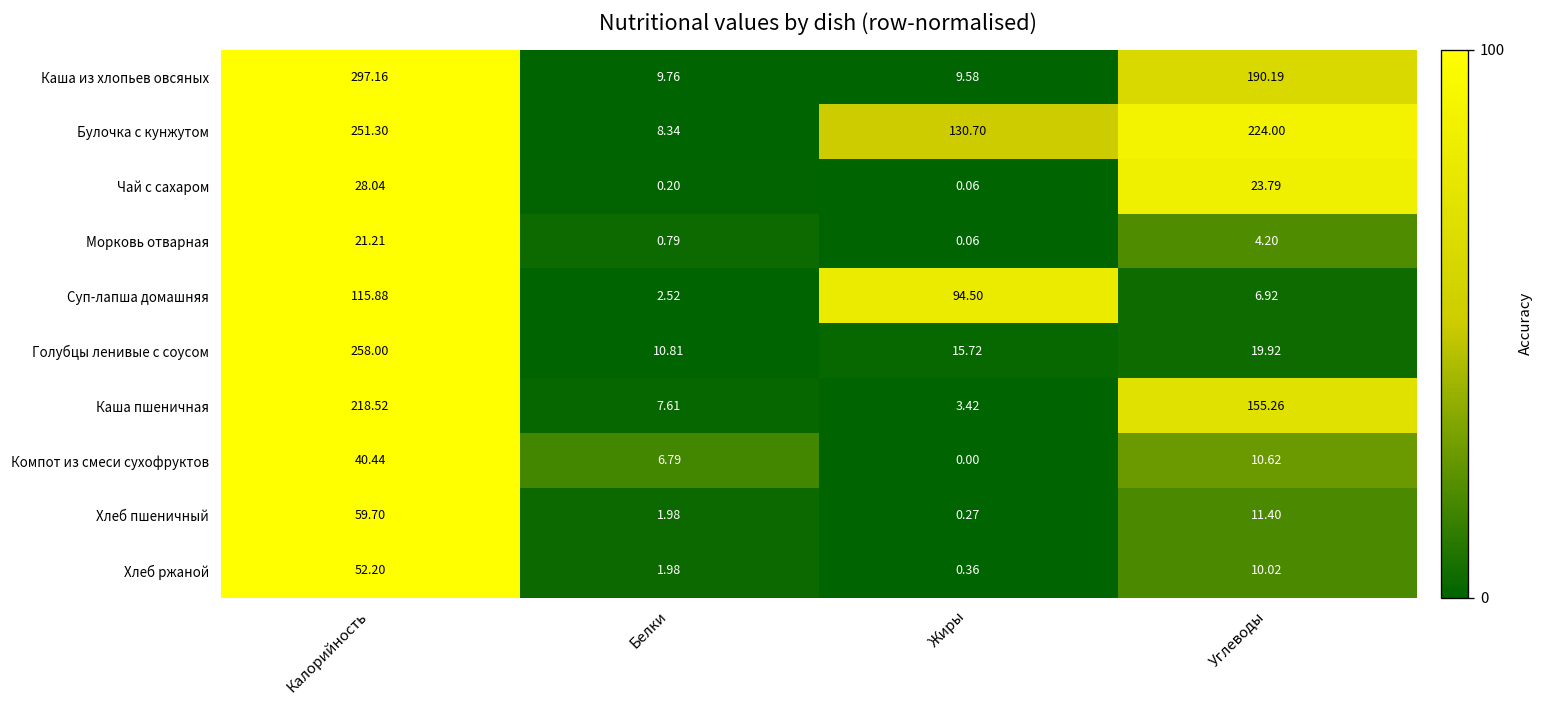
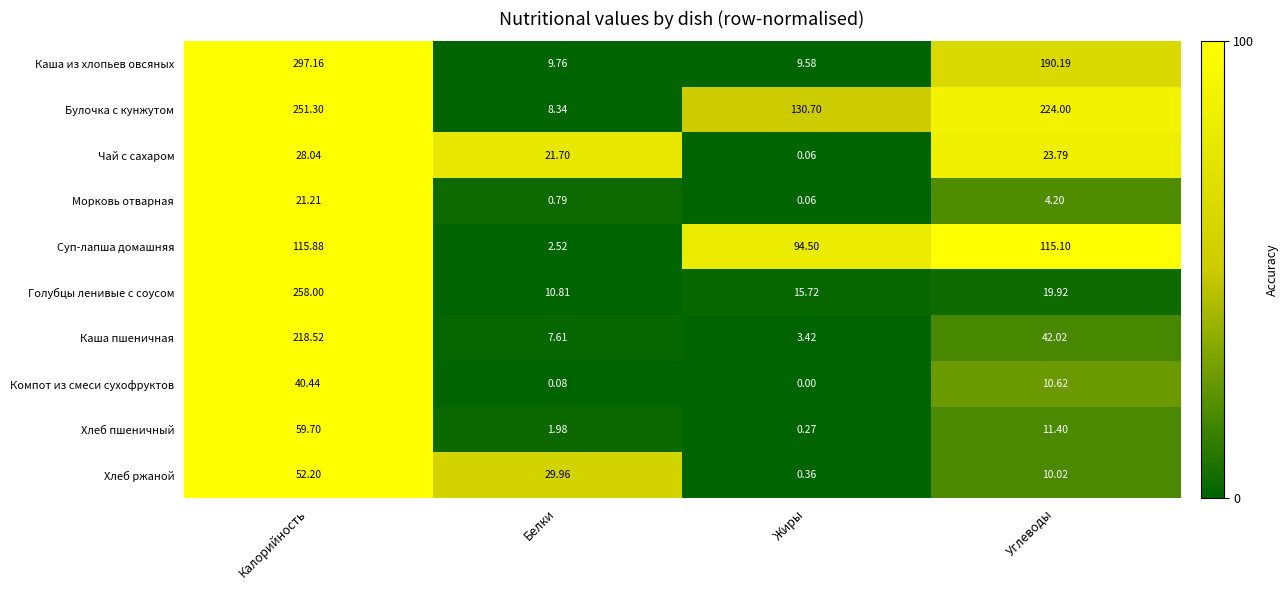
Чай с сахаром, Белки: 0.20 -> 21.70
Суп-лапша домашняя, Углеводы: 6.92 -> 115.10
Каша пшеничная, Углеводы: 155.26 -> 42.02
Компот из смеси сухофруктов, Белки: 6.79 -> 0.08
Хлеб ржаной, Белки: 1.98 -> 29.96
